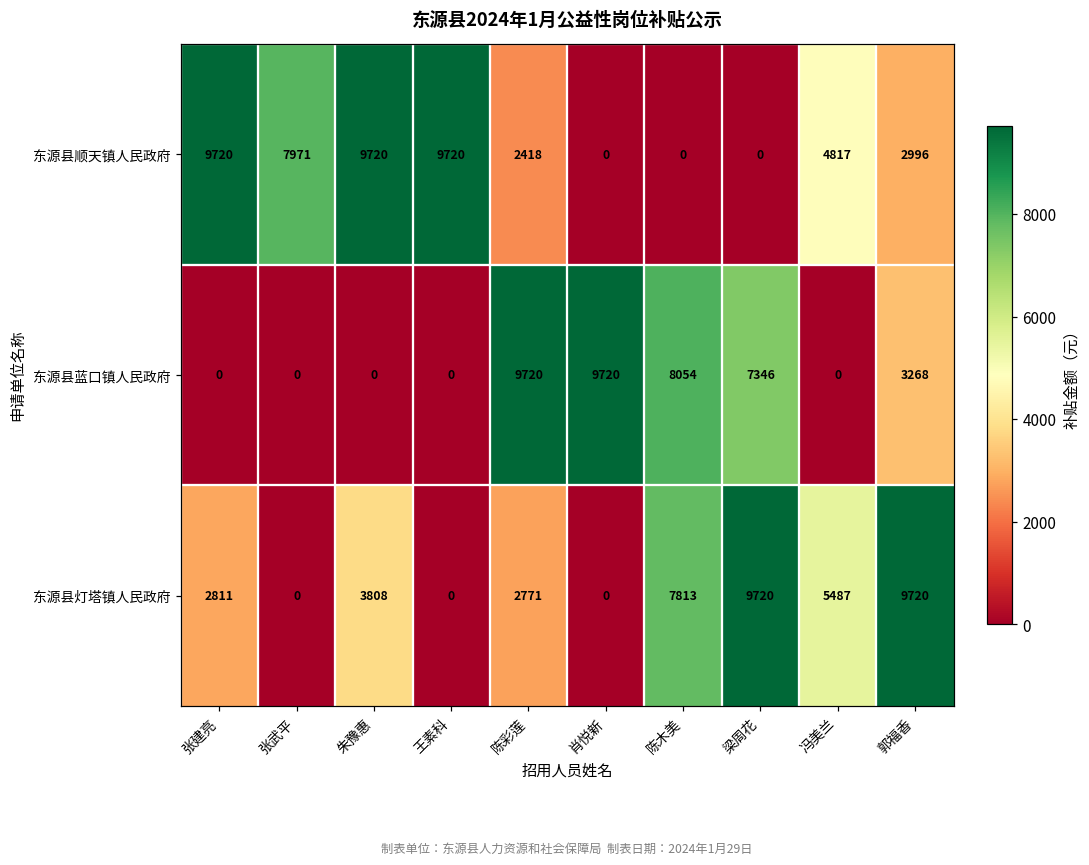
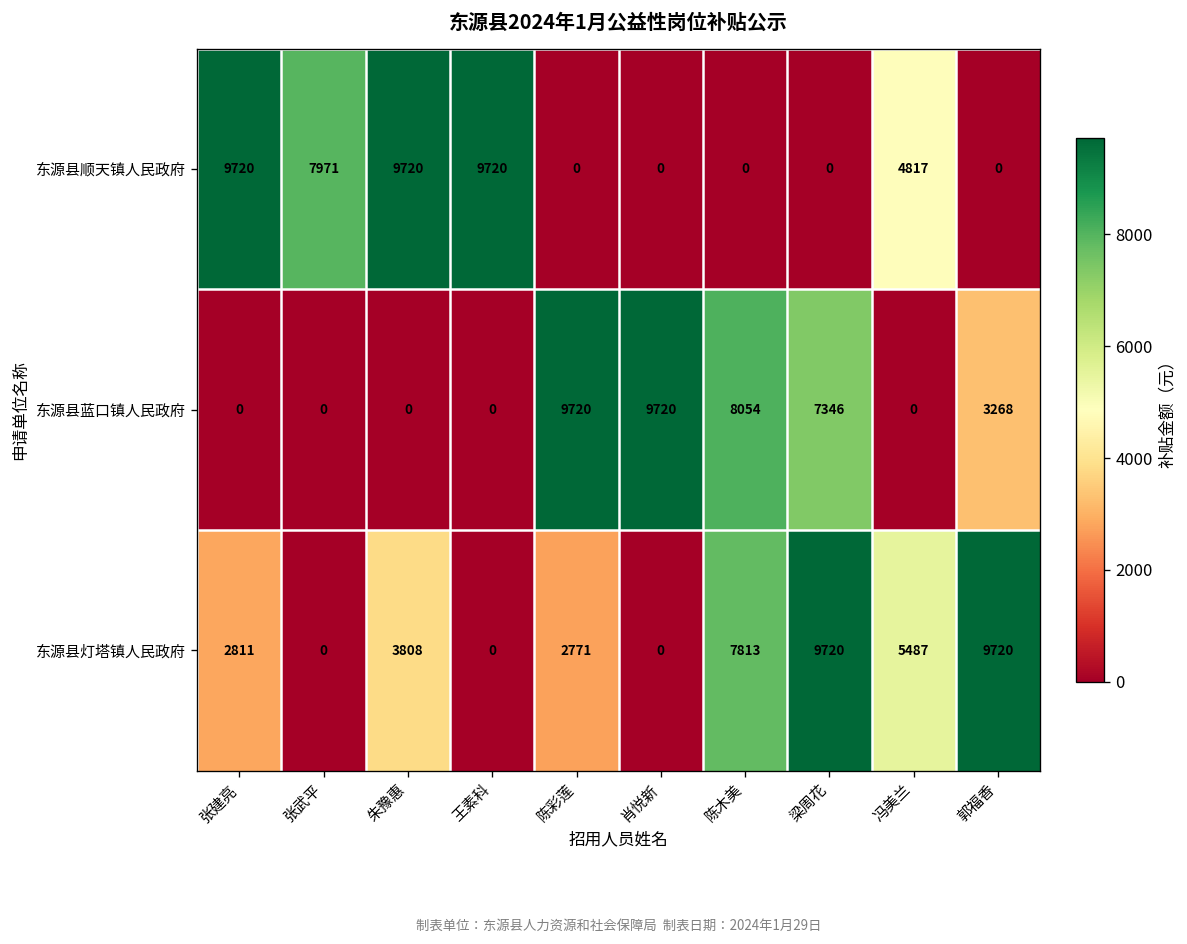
东源县顺天镇人民政府, 陈彩莲: 2418 -> 0
东源县顺天镇人民政府, 郭福香: 2996 -> 0
